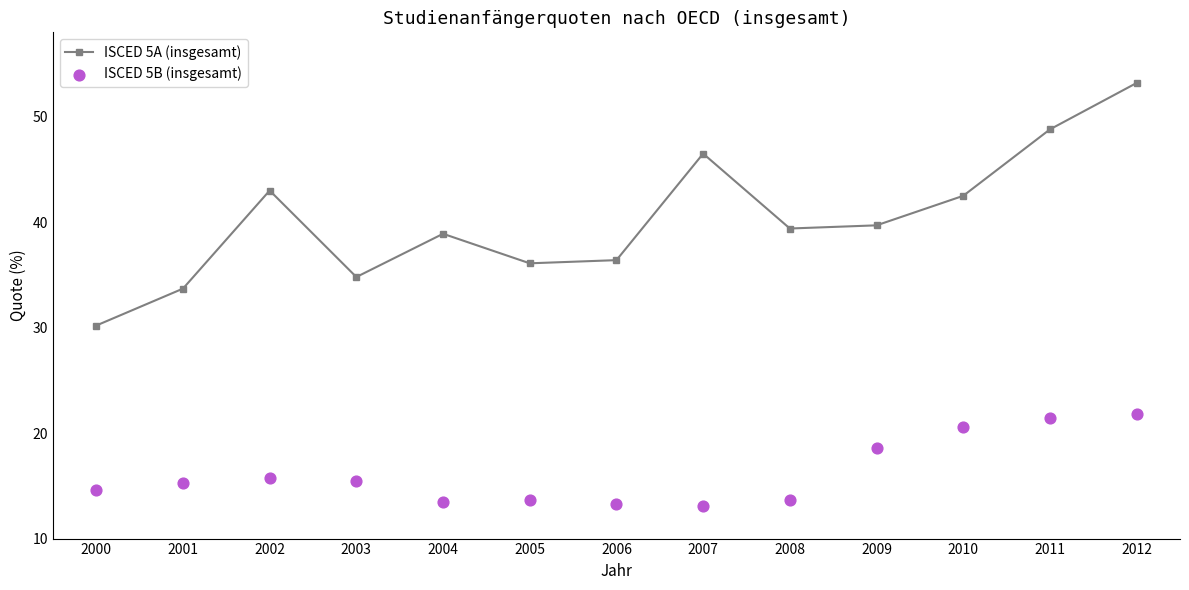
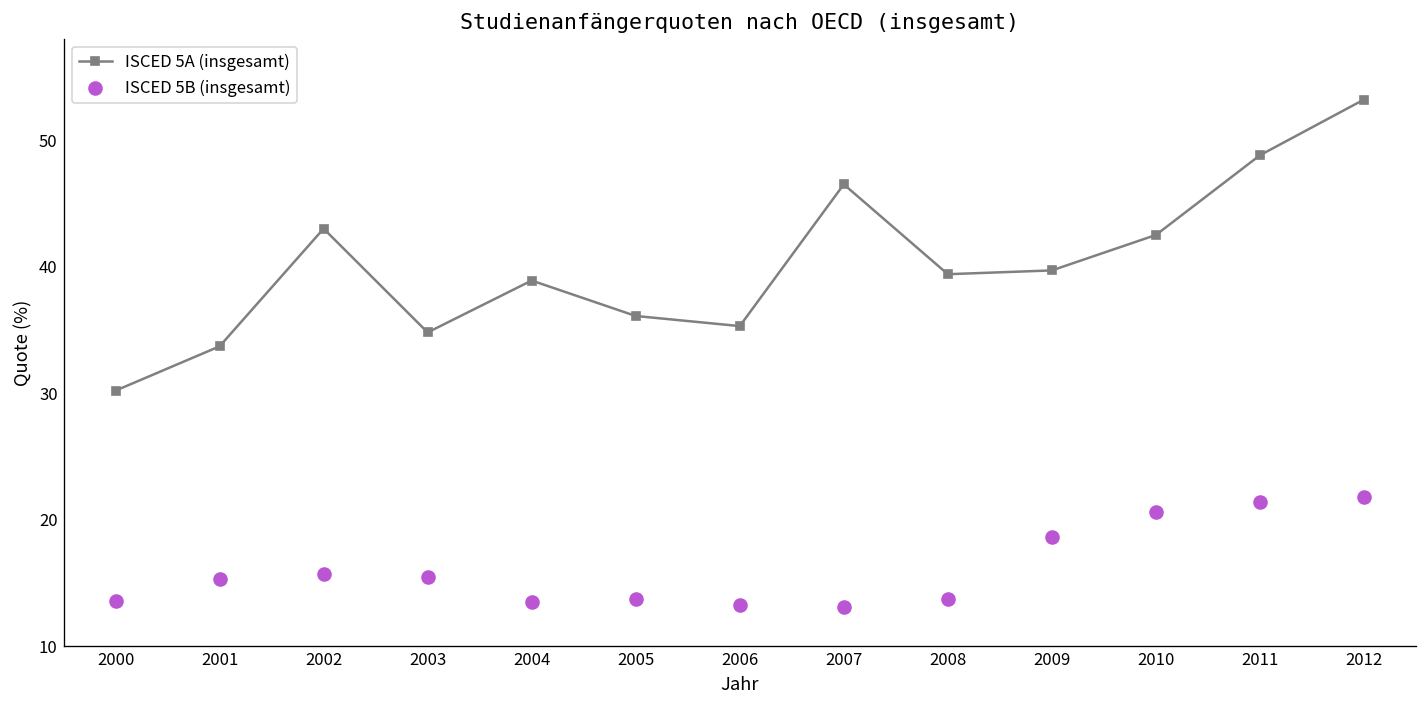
ISCED 5B (insgesamt), 2000: 14.6 -> 13.6
ISCED 5A (insgesamt), 2006: 36.4 -> 35.3
